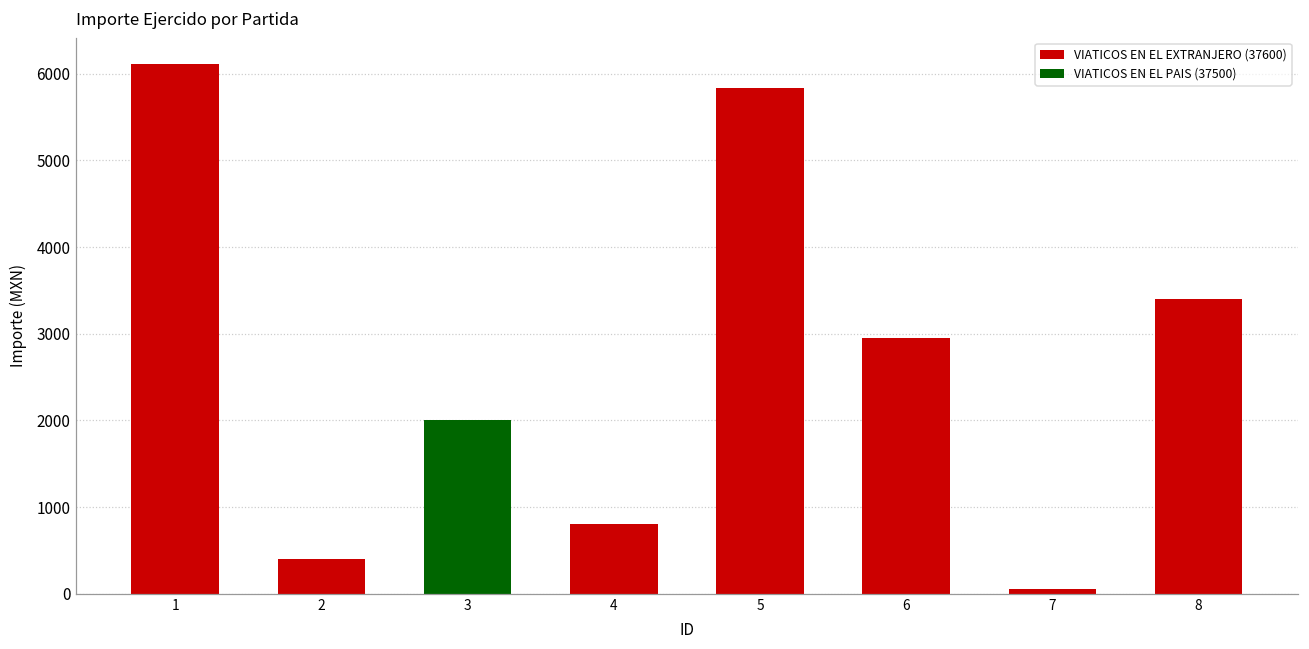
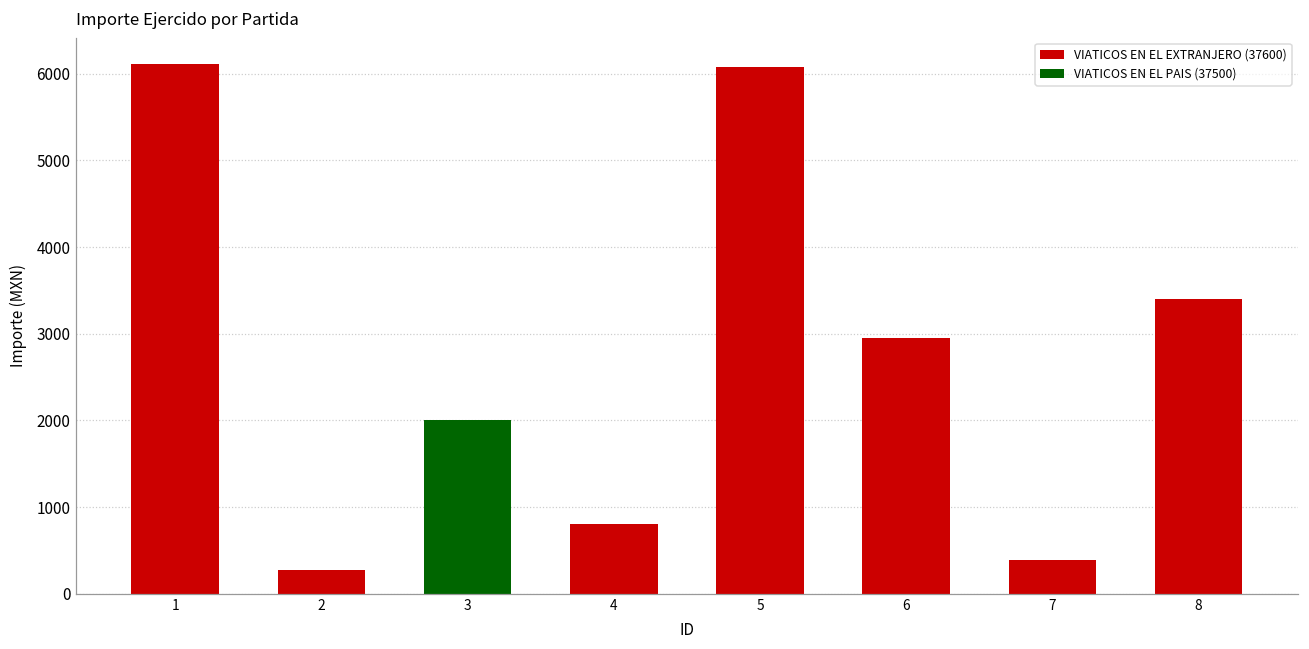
2: 400 -> 300
5: 5800 -> 6100
7: 100 -> 400
